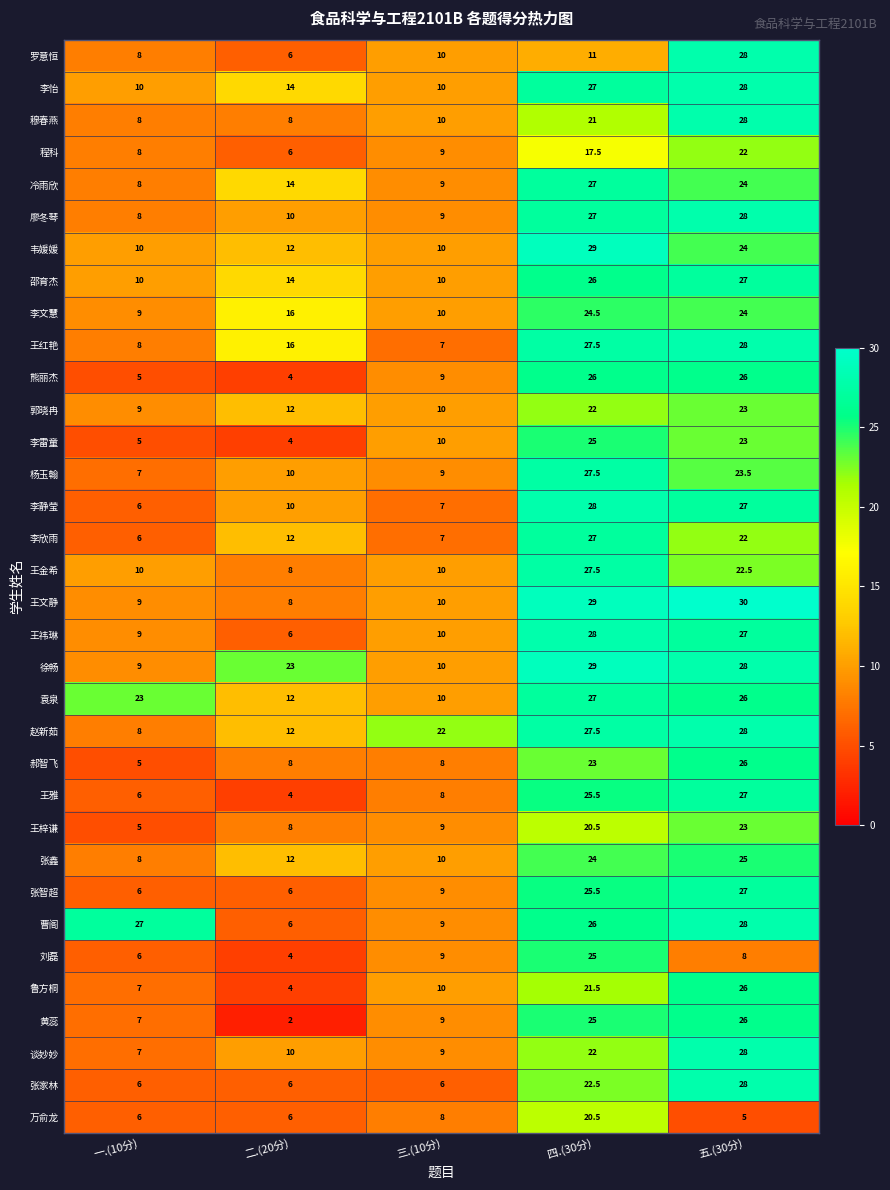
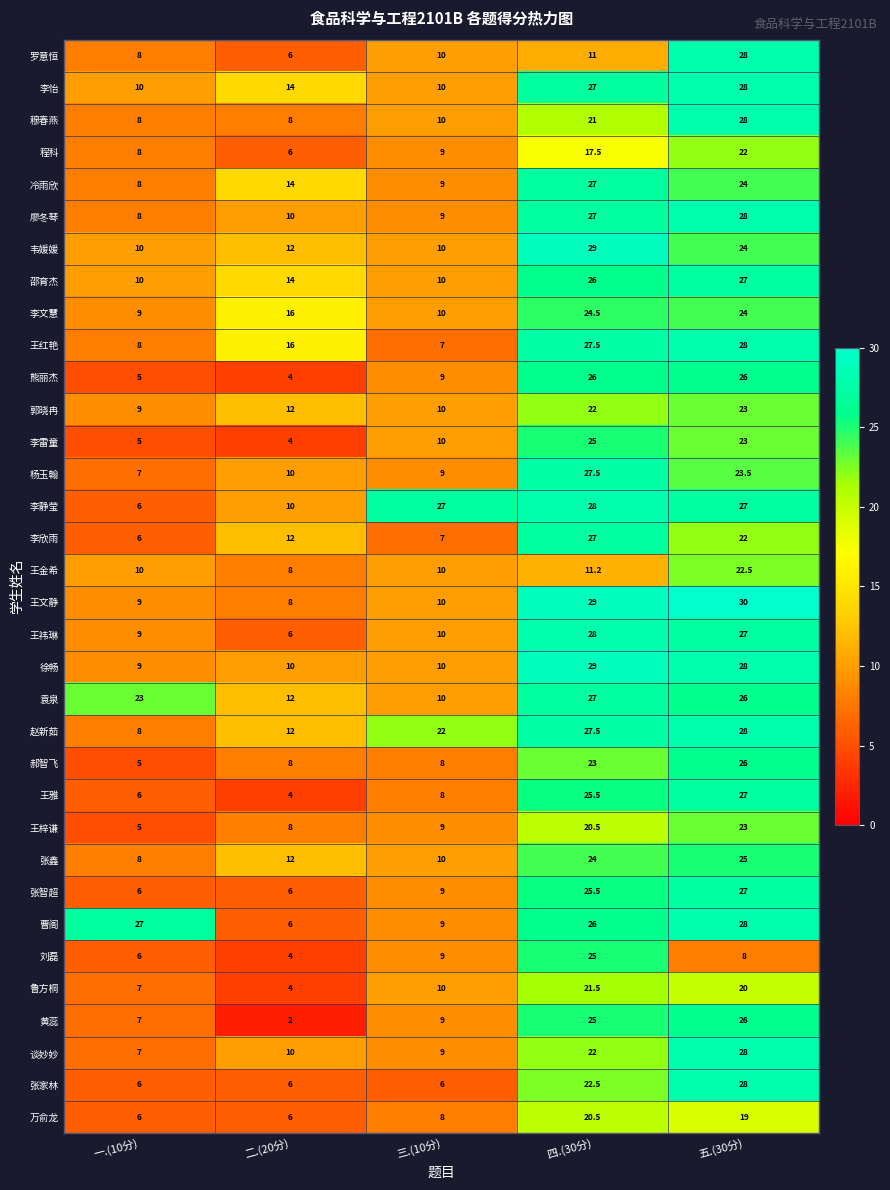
李静莹, 三.(10分): 7 -> 27
王金希, 四.(30分): 27.5 -> 11.2
徐畅, 二.(20分): 23 -> 10
鲁方桐, 五.(30分): 26 -> 20
万俞龙, 五.(30分): 5 -> 19
